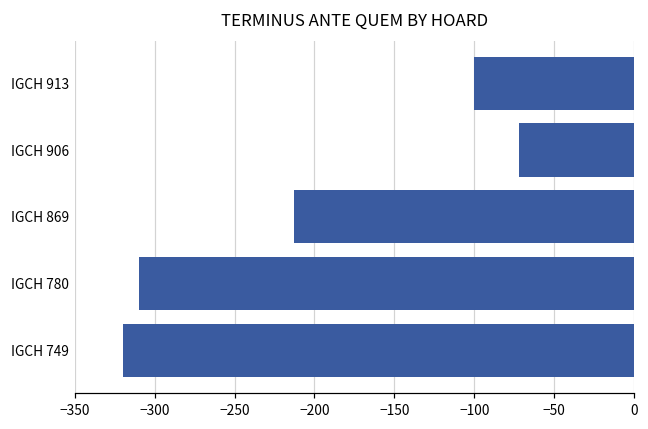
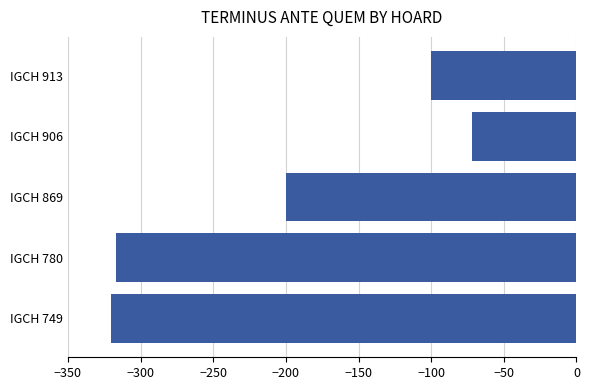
IGCH 869: -213 -> -200
IGCH 780: -310 -> -317
